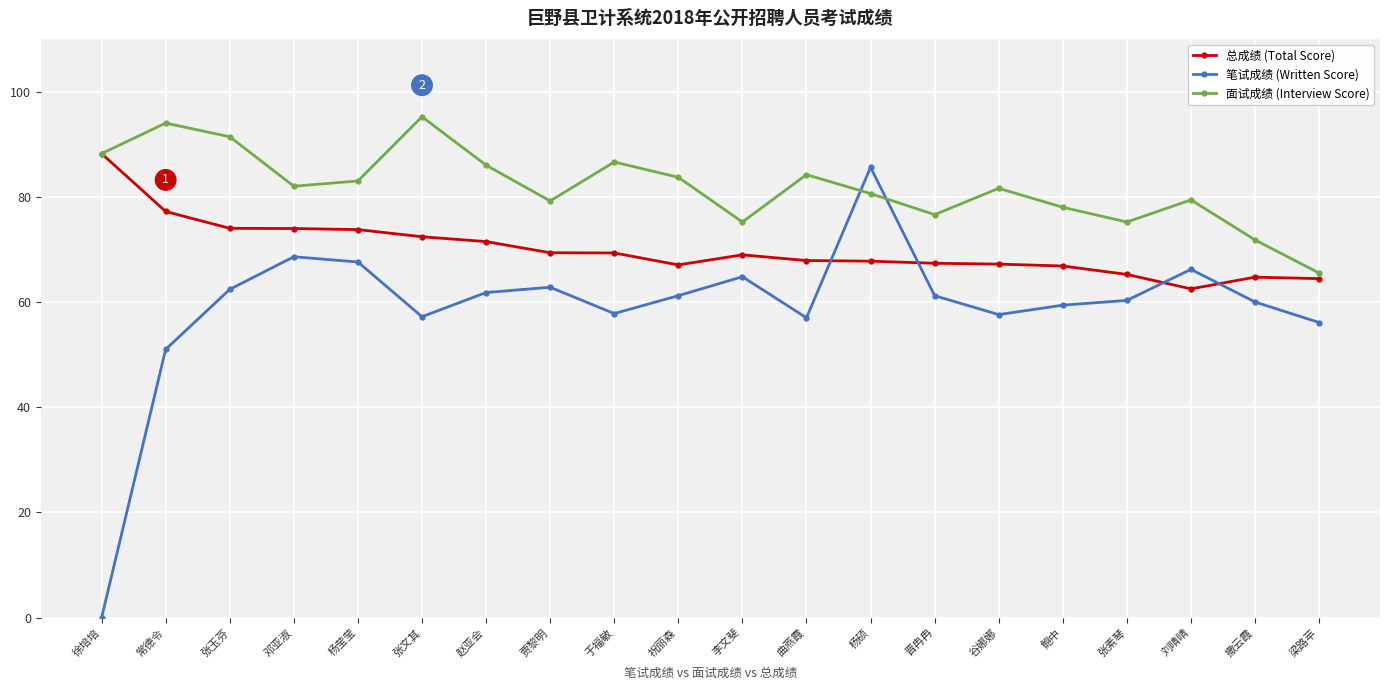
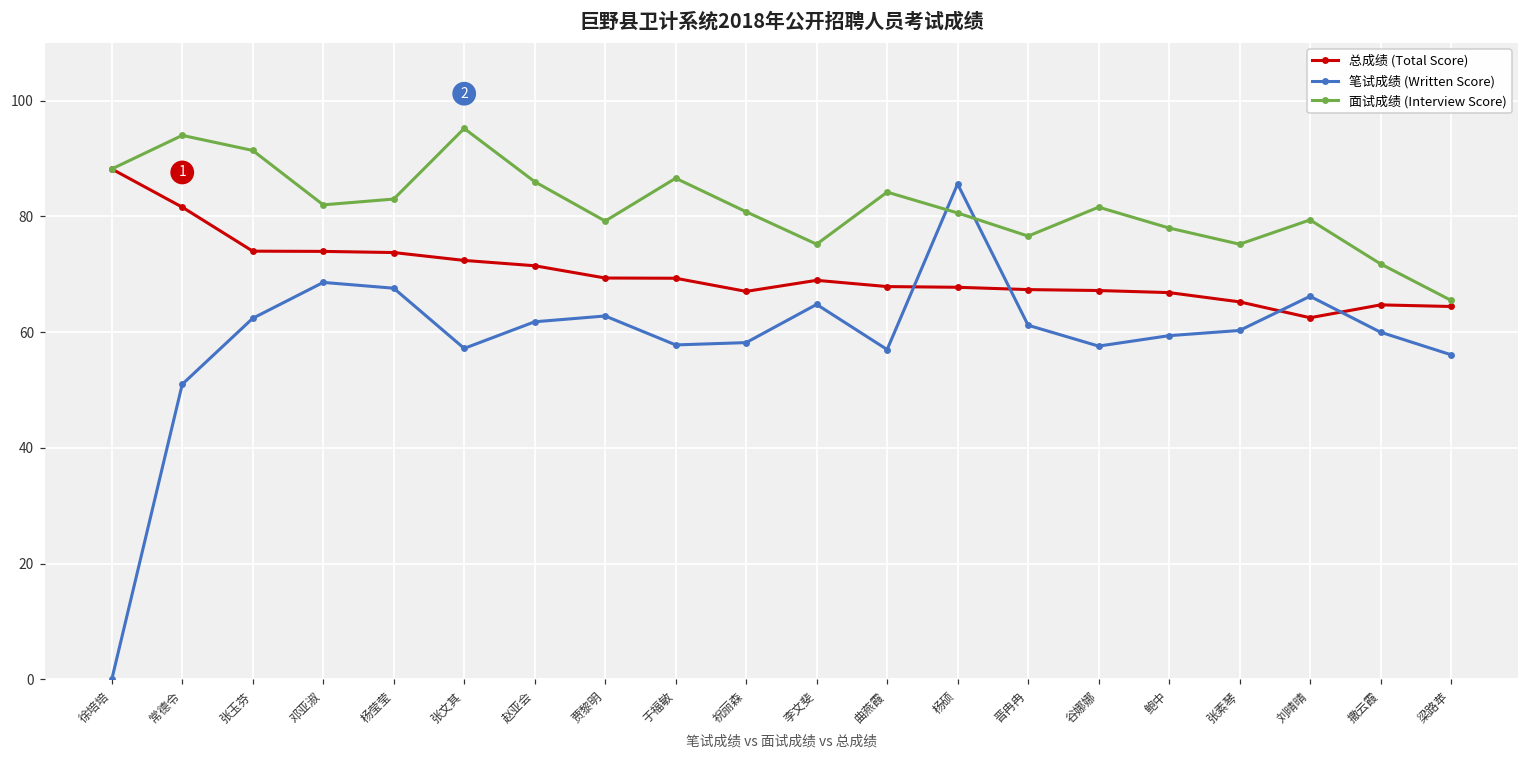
总成绩 (Total Score), 常德令: 77 -> 82
笔试成绩 (Written Score), 祝丽森: 61 -> 58
面试成绩 (Interview Score), 祝丽森: 84 -> 81
